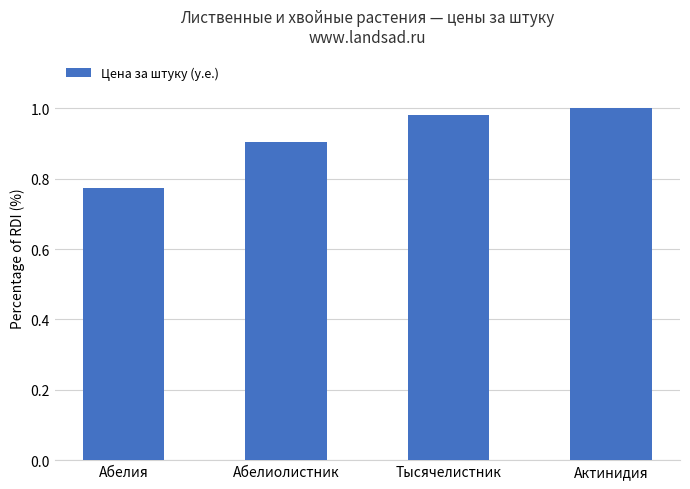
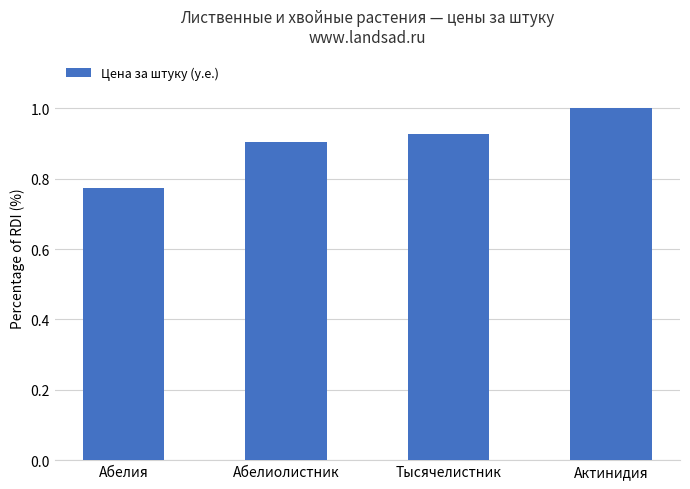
Тысячелистник: 0.98 -> 0.93
